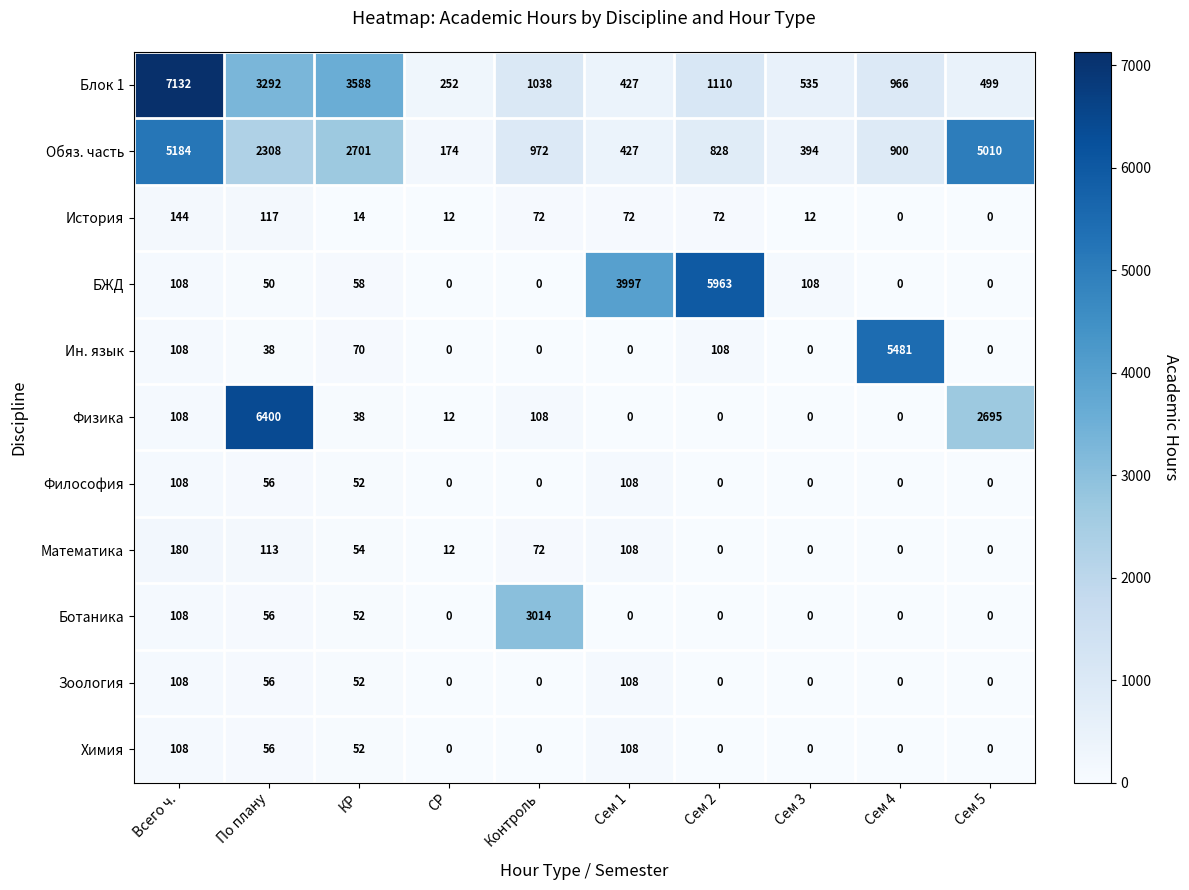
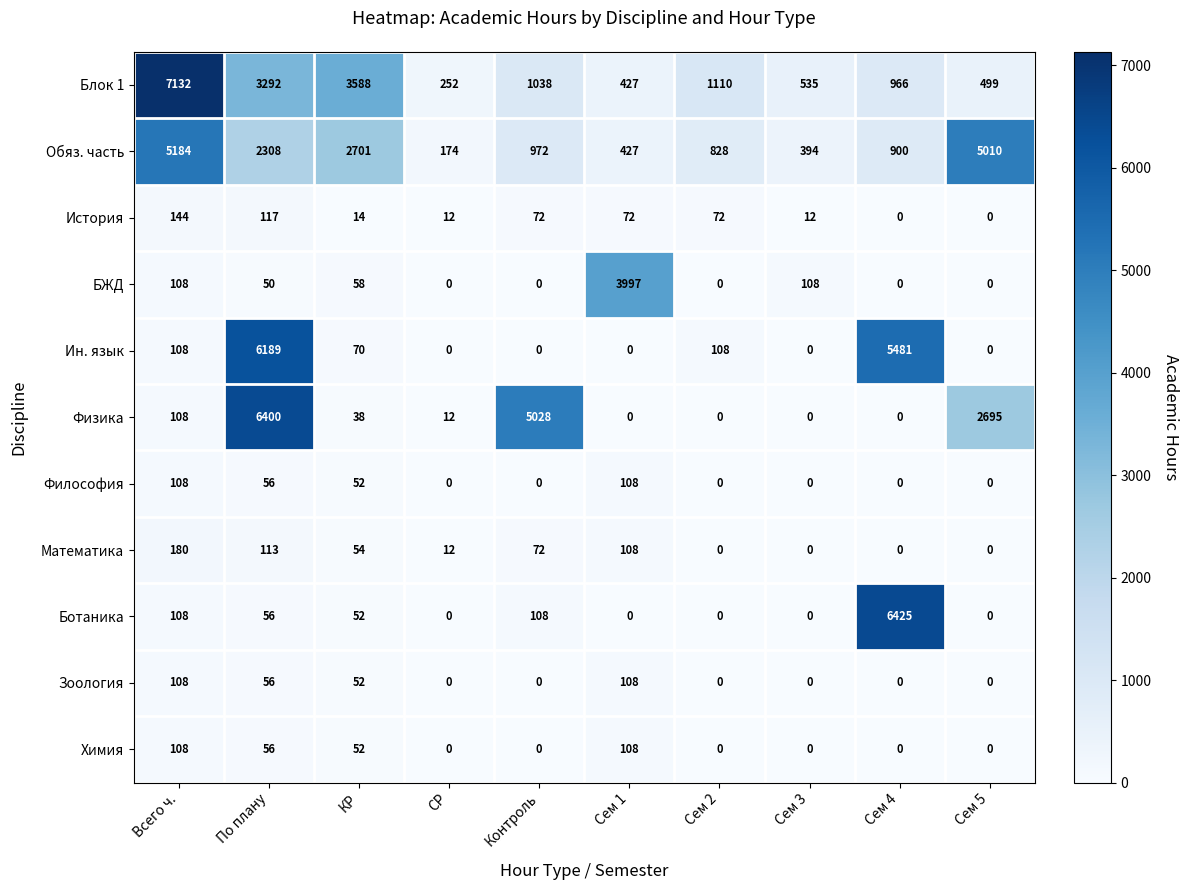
БЖД, Сем 2: 5963 -> 0
Ин. язык, По плану: 38 -> 6189
Физика, Контроль: 108 -> 5028
Ботаника, Контроль: 3014 -> 108
Ботаника, Сем 4: 0 -> 6425
